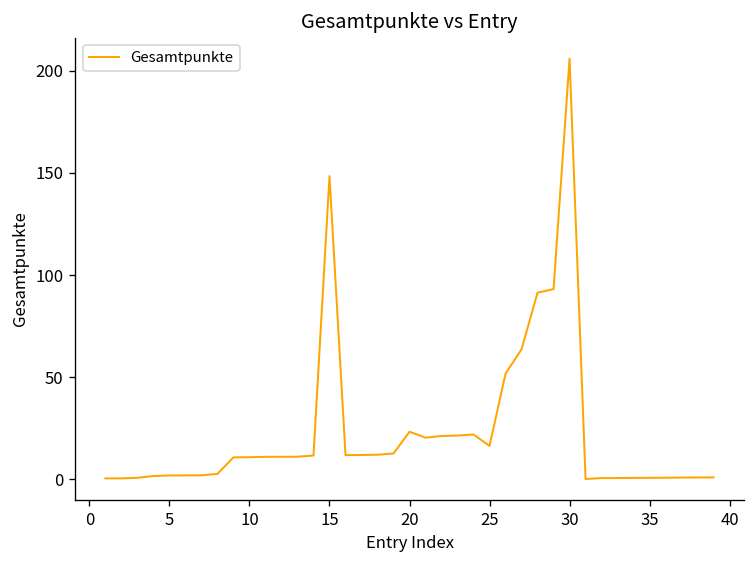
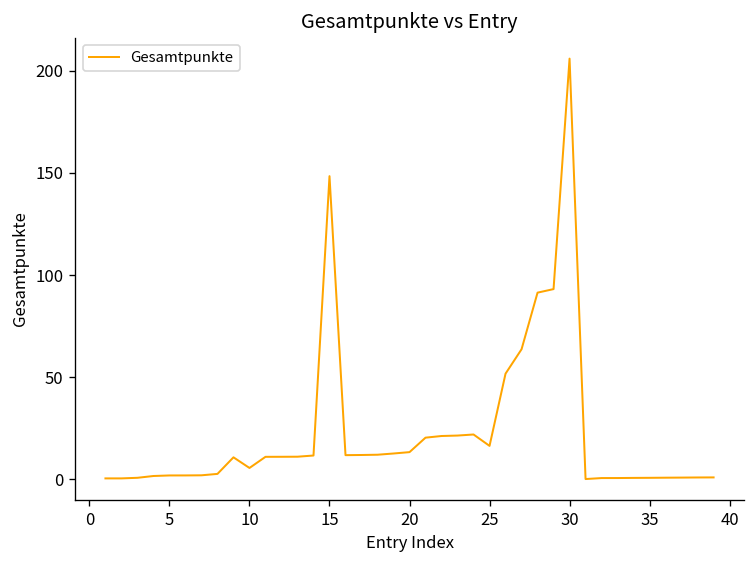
10: 11 -> 6
20: 23 -> 13
